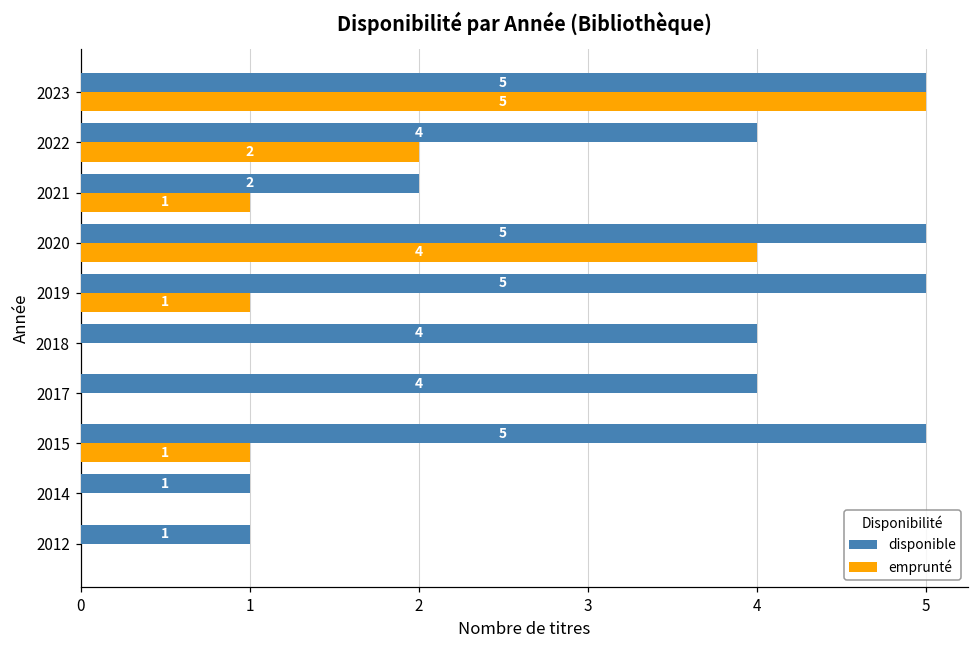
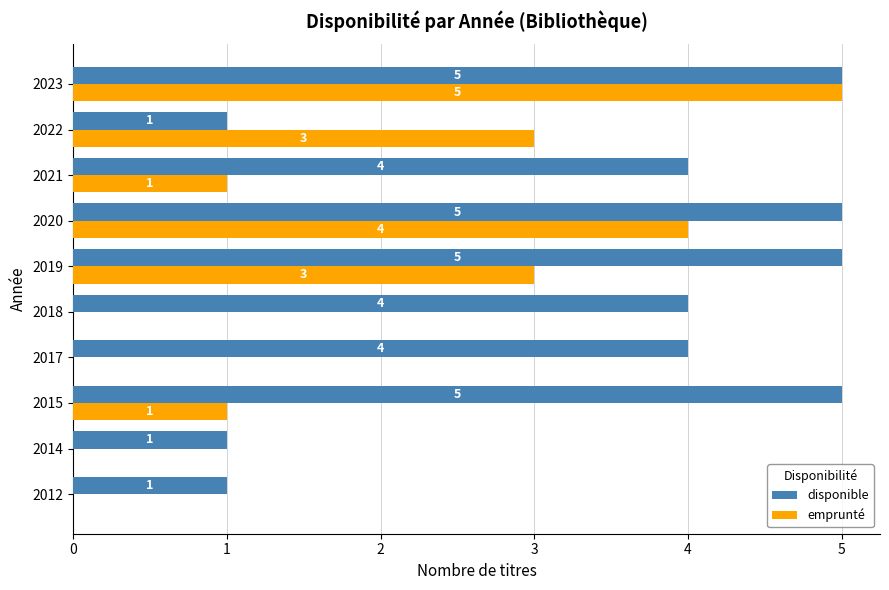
disponible, 2022: 4 -> 1
emprunté, 2022: 2 -> 3
disponible, 2021: 2 -> 4
emprunté, 2019: 1 -> 3
